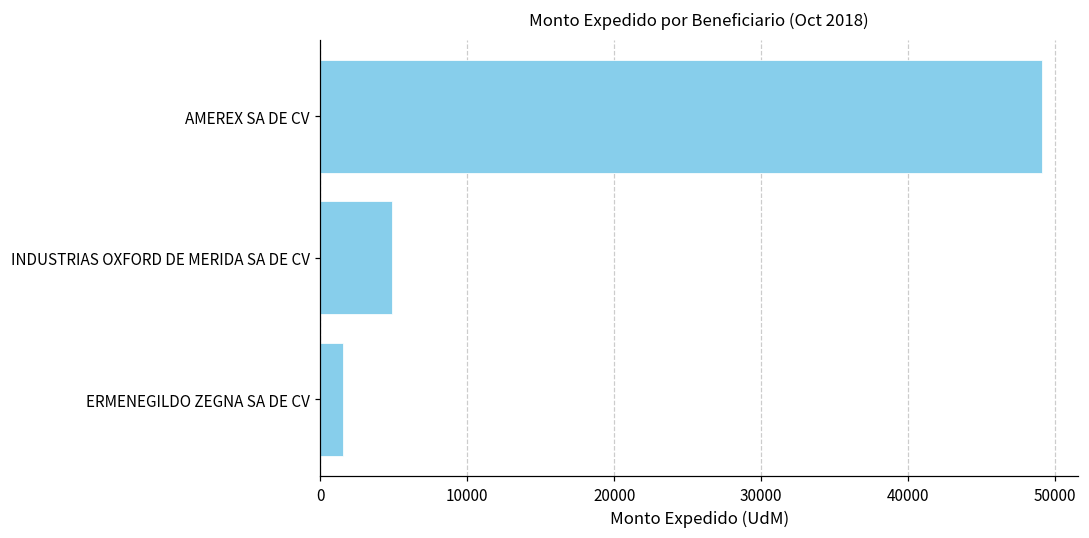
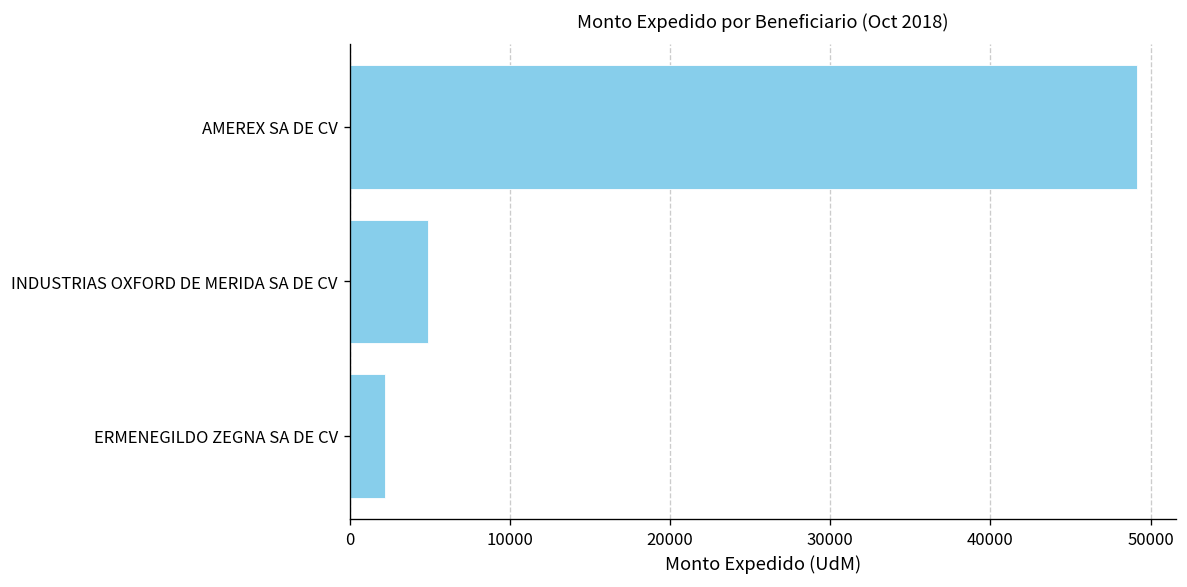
ERMENEGILDO ZEGNA SA DE CV: 1600 -> 2200
